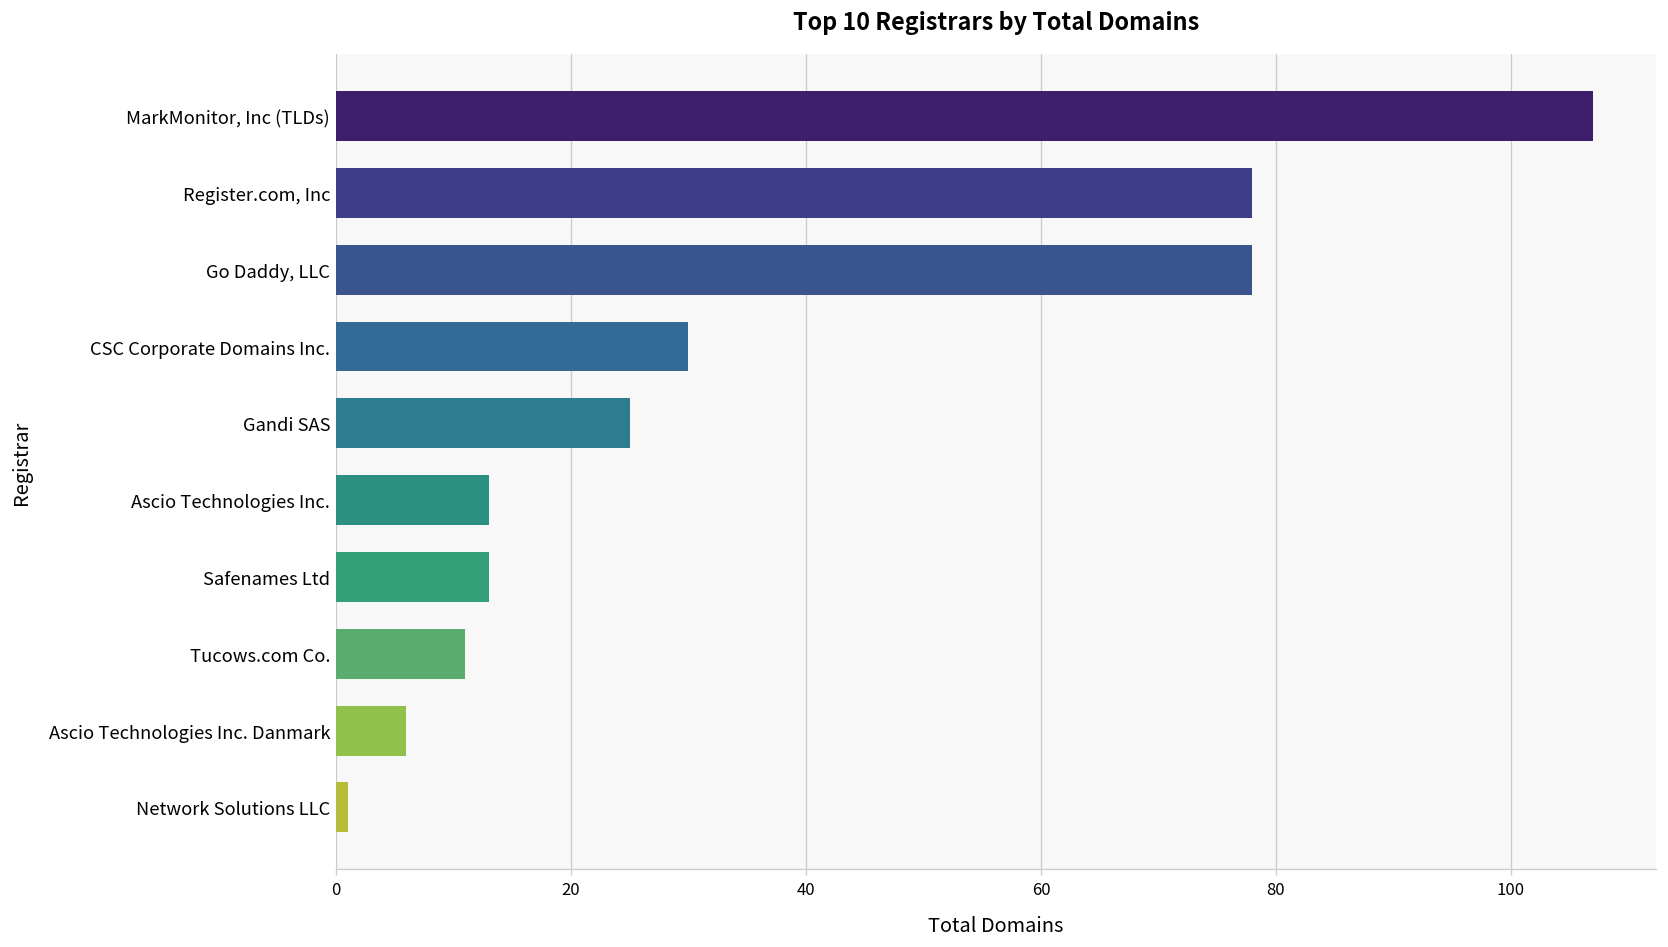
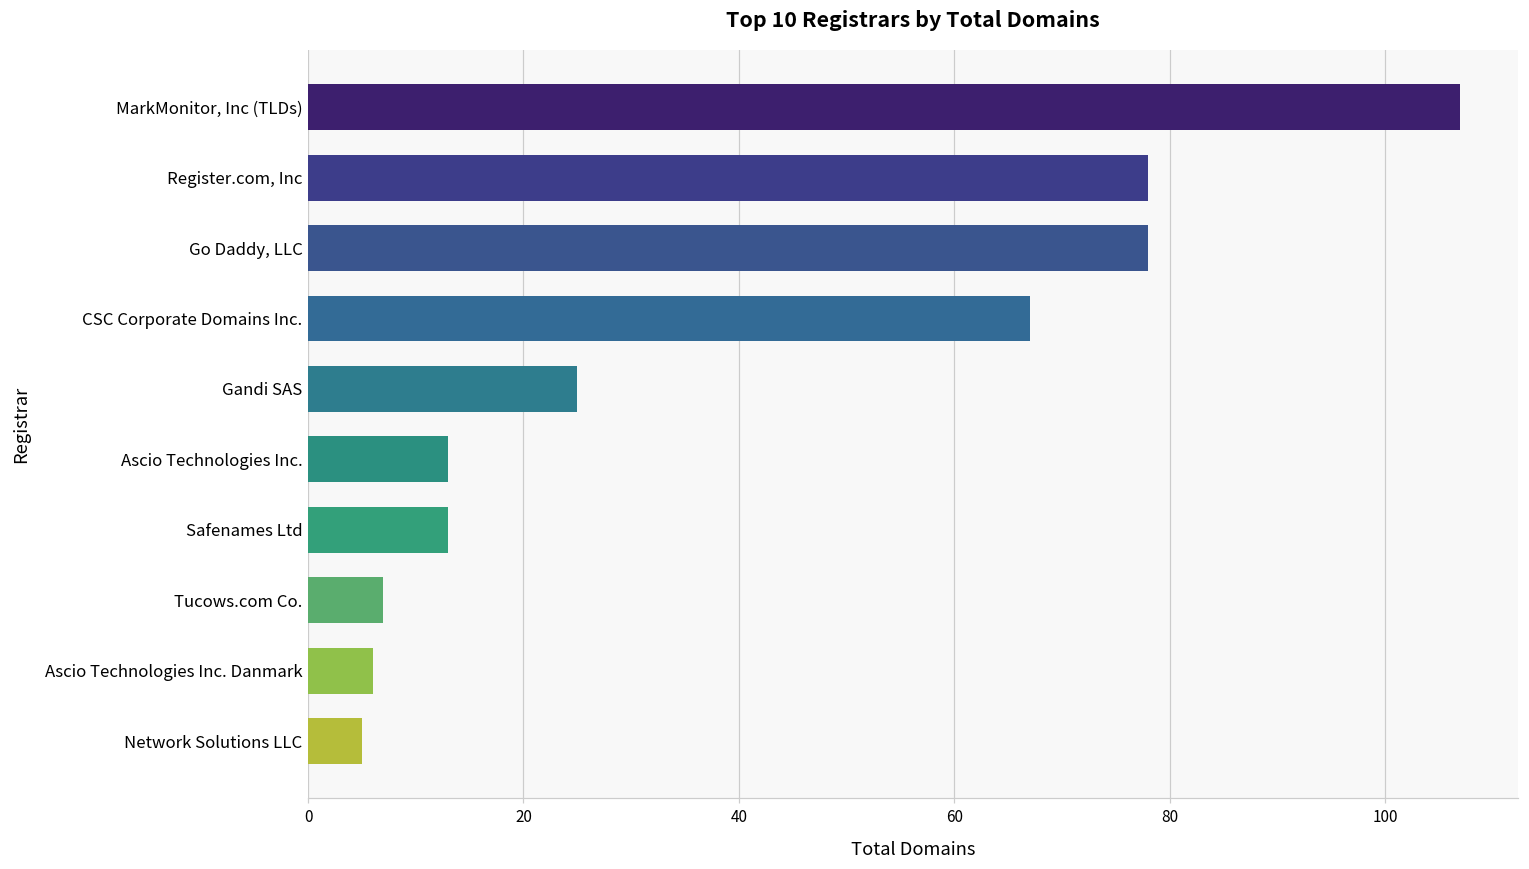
CSC Corporate Domains Inc.: 30 -> 67
Tucows.com Co.: 11 -> 7
Network Solutions LLC: 1 -> 5
